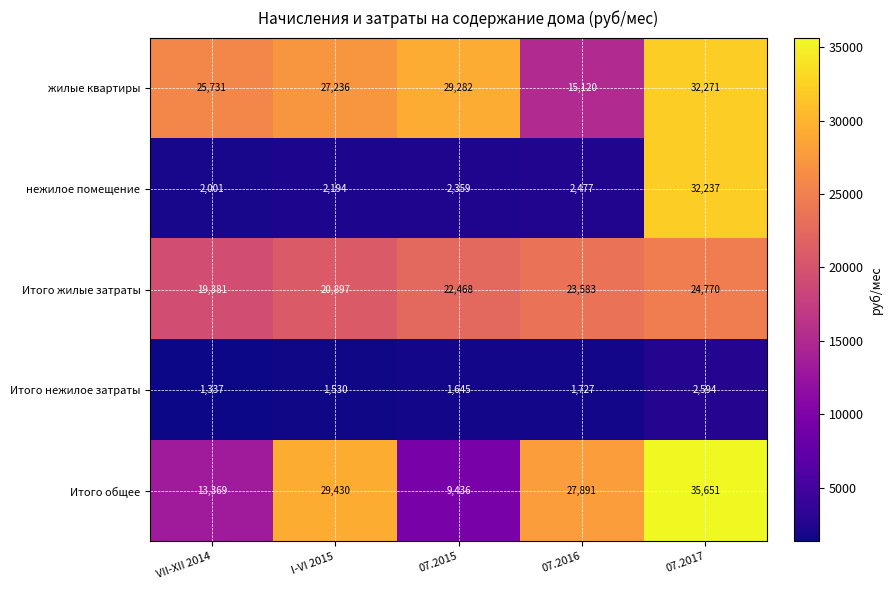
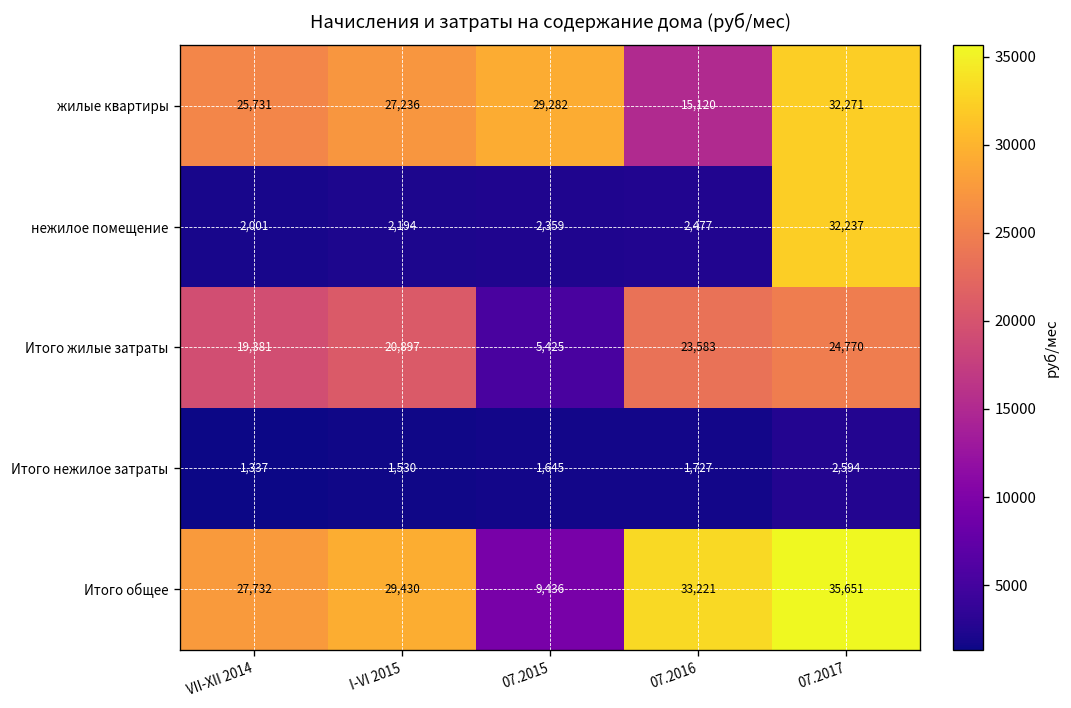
Итого жилые затраты, 07.2015: 22,468 -> 5,425
Итого общее, VII-XII 2014: 13,369 -> 27,732
Итого общее, 07.2016: 27,891 -> 33,221
